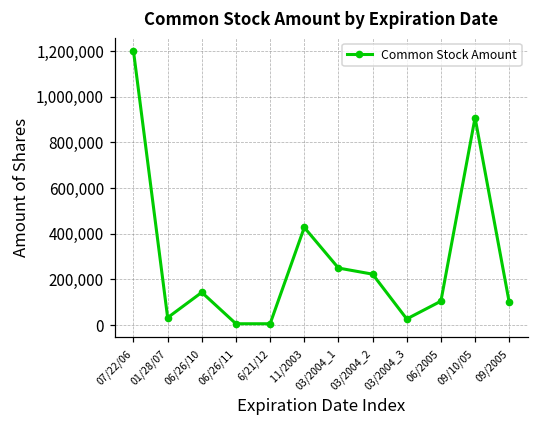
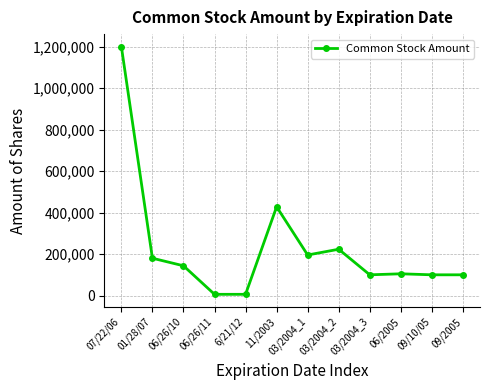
01/28/07: 30,000 -> 180,000
03/2004_1: 250,000 -> 200,000
03/2004_3: 30,000 -> 100,000
09/10/05: 910,000 -> 100,000
